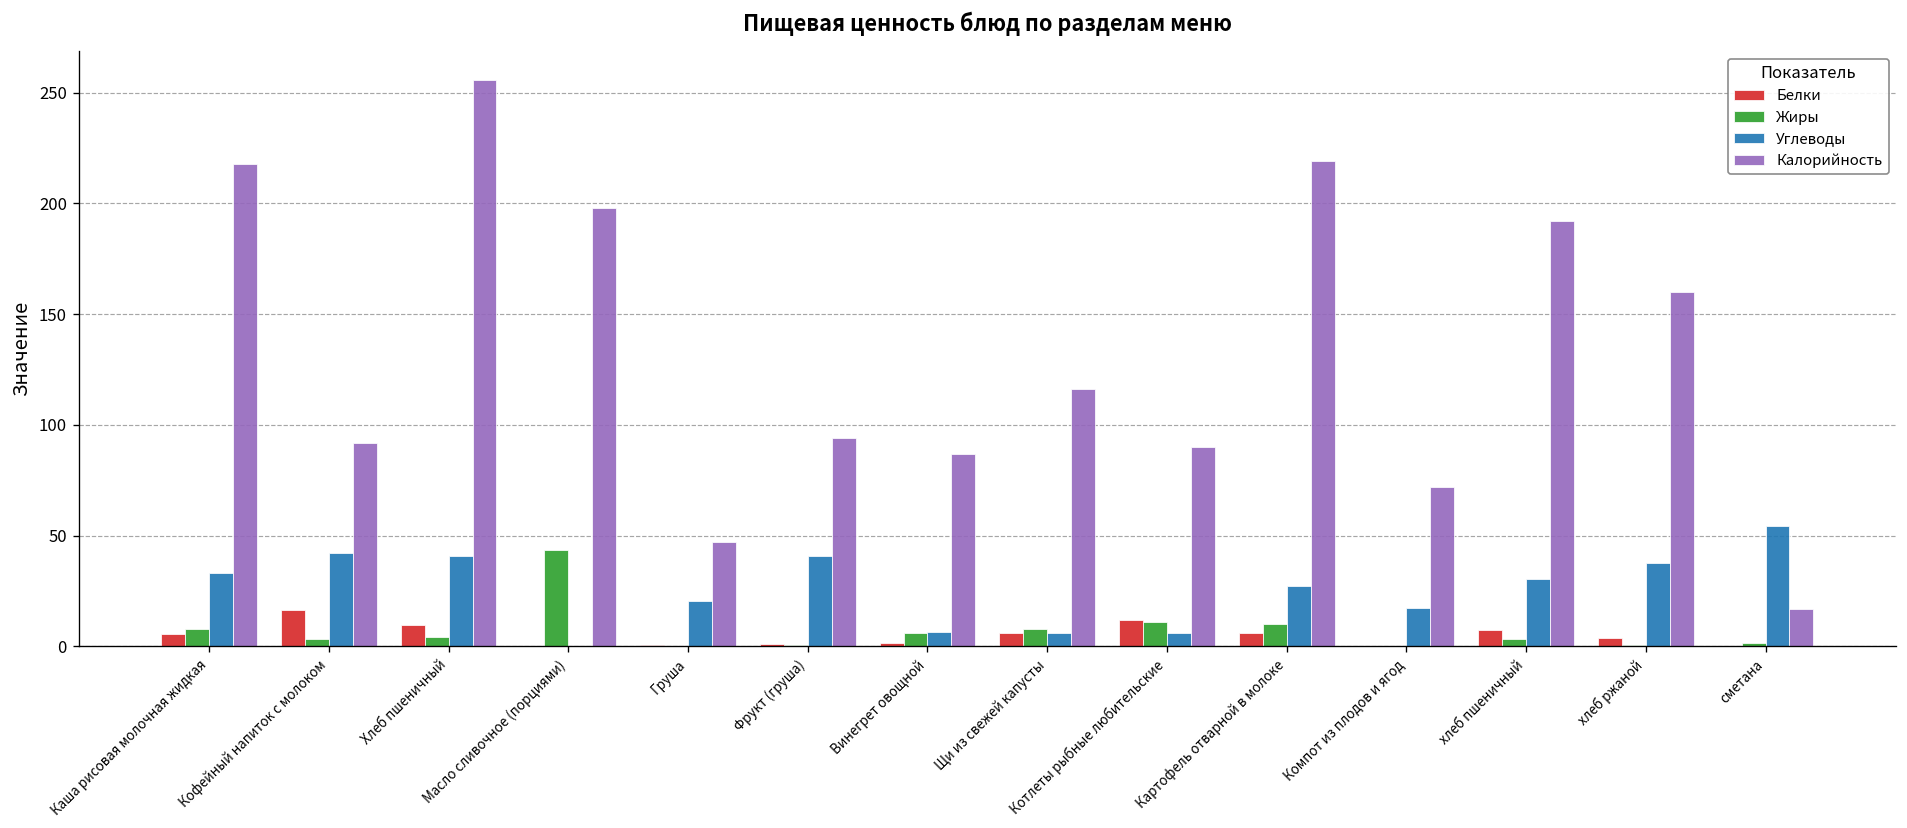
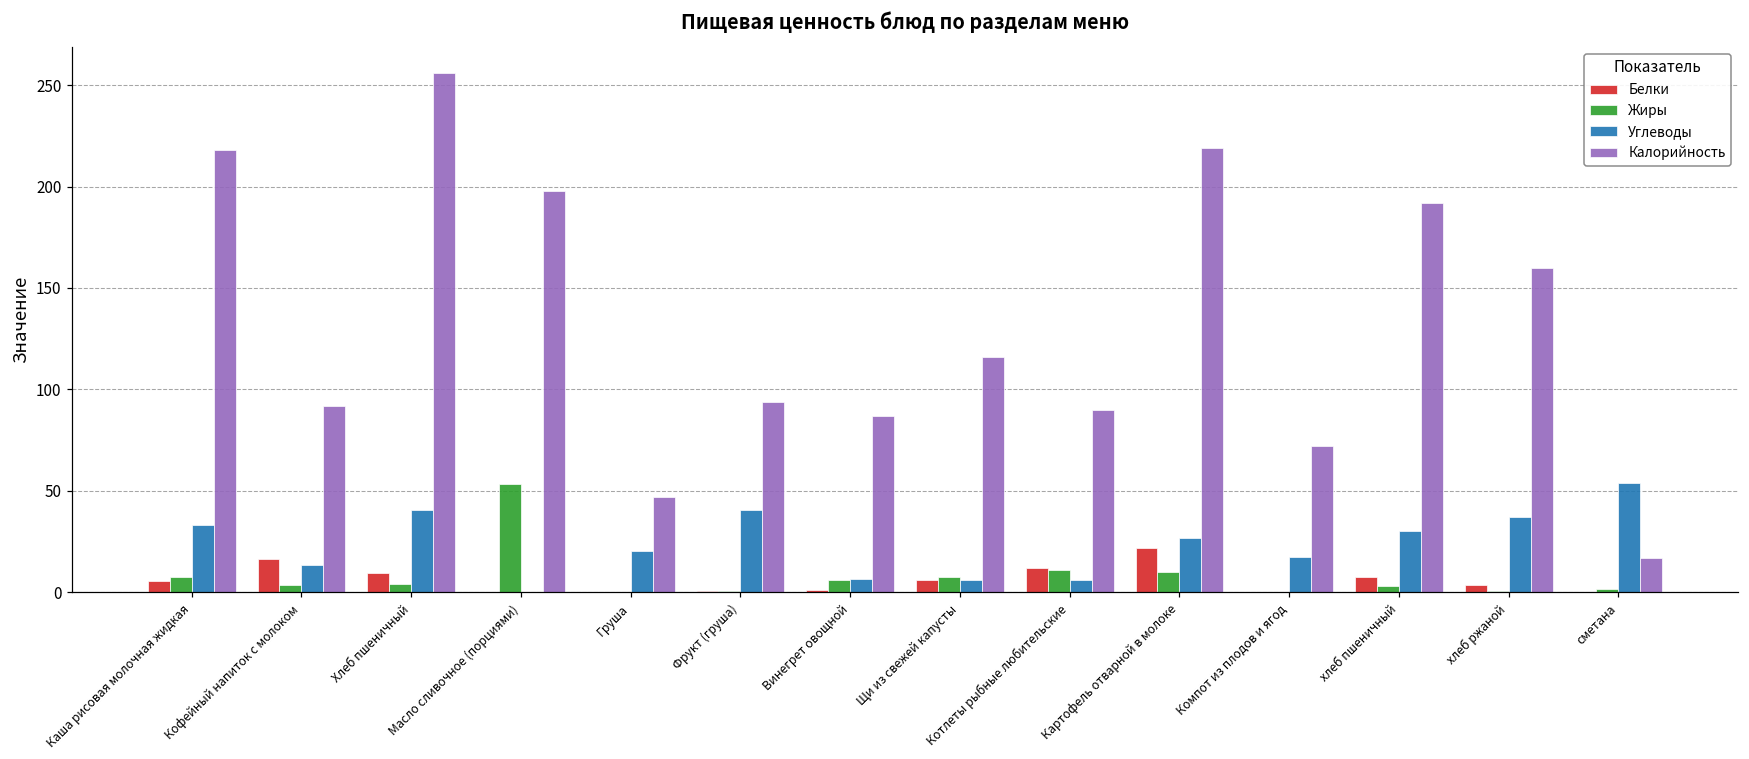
Углеводы, Кофейный напиток с молоком: 42 -> 14
Жиры, Масло сливочное (порциями): 44 -> 54
Белки, Картофель отварной в молоке: 6 -> 22
